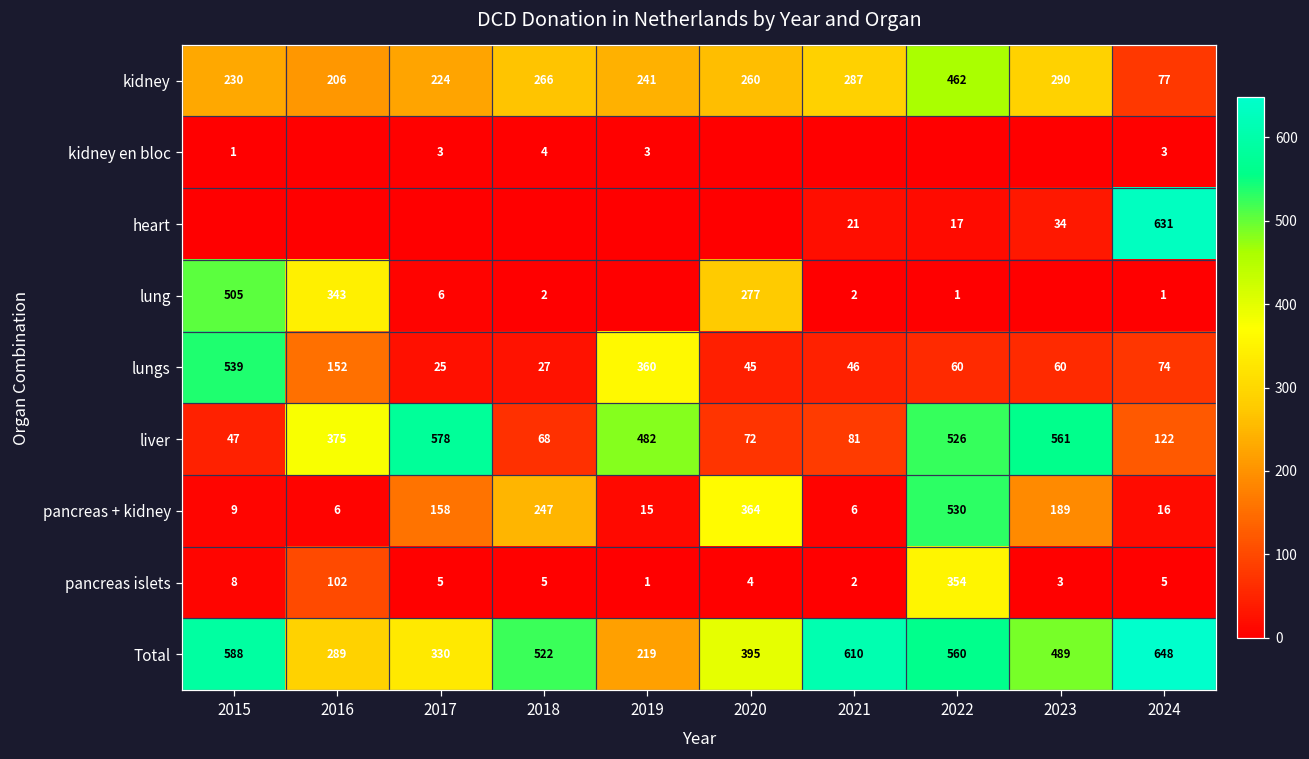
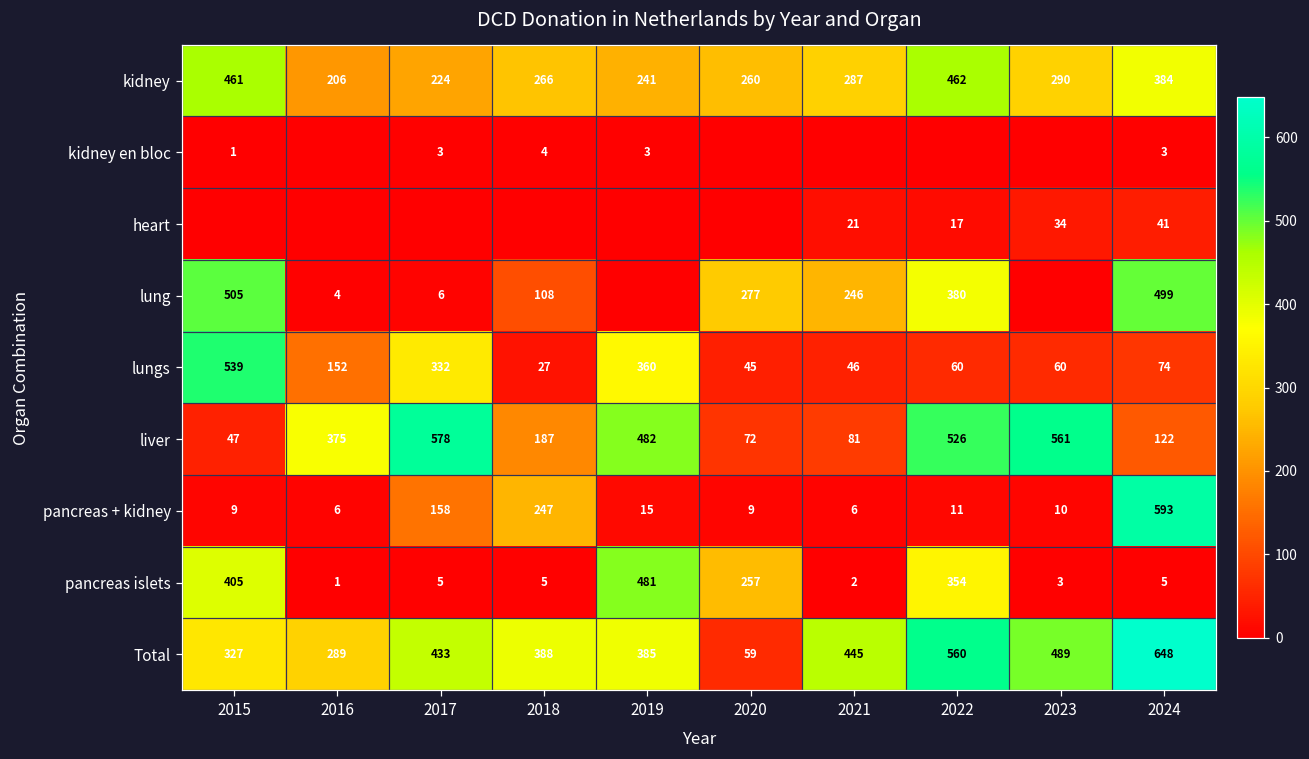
kidney, 2015: 230 -> 461
kidney, 2024: 77 -> 384
heart, 2024: 631 -> 41
lung, 2016: 343 -> 4
lung, 2018: 2 -> 108
lung, 2021: 2 -> 246
lung, 2022: 1 -> 380
lung, 2024: 1 -> 499
lungs, 2017: 25 -> 332
liver, 2018: 68 -> 187
pancreas + kidney, 2020: 364 -> 9
pancreas + kidney, 2022: 530 -> 11
pancreas + kidney, 2023: 189 -> 10
pancreas + kidney, 2024: 16 -> 593
pancreas islets, 2015: 8 -> 405
pancreas islets, 2016: 102 -> 1
pancreas islets, 2019: 1 -> 481
pancreas islets, 2020: 4 -> 257
Total, 2015: 588 -> 327
Total, 2017: 330 -> 433
Total, 2018: 522 -> 388
Total, 2019: 219 -> 385
Total, 2020: 395 -> 59
Total, 2021: 610 -> 445
